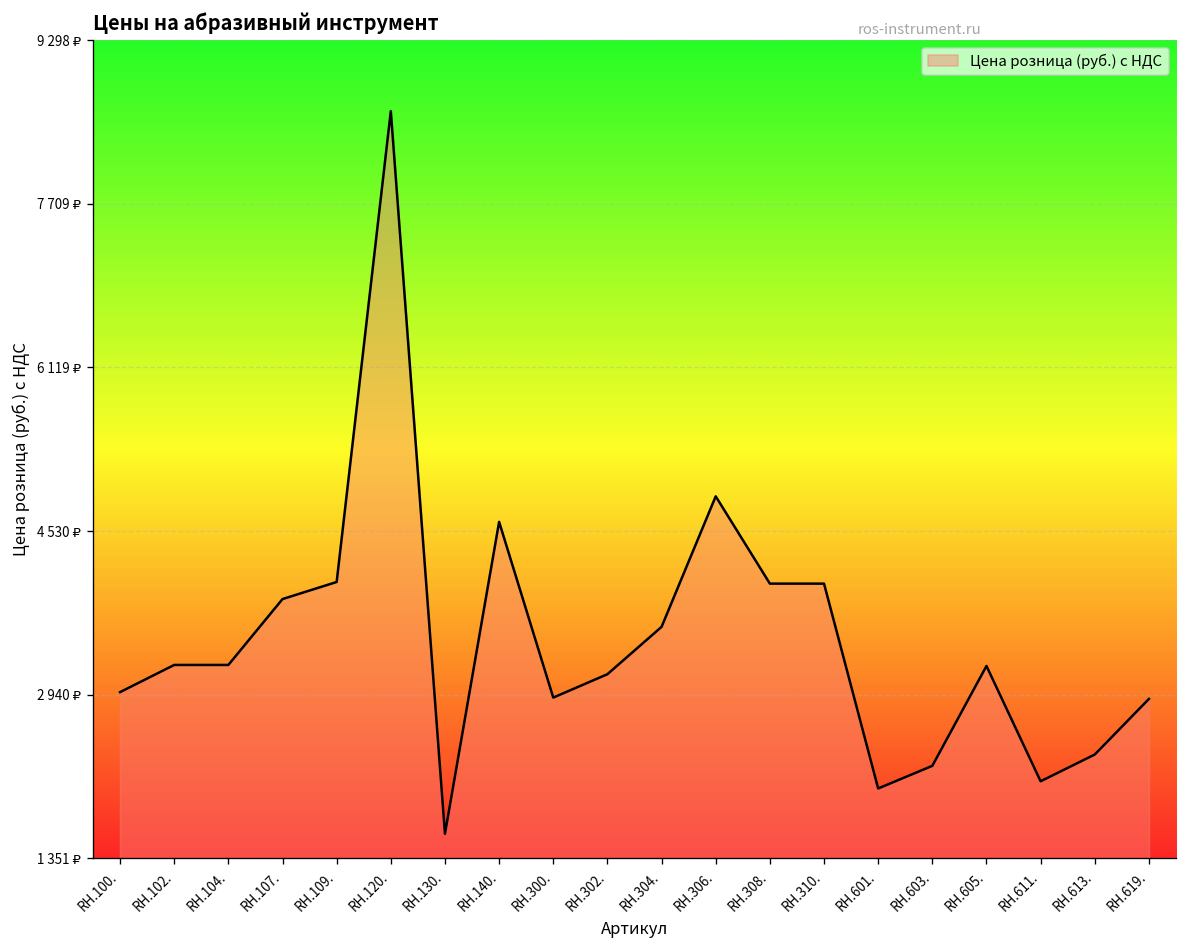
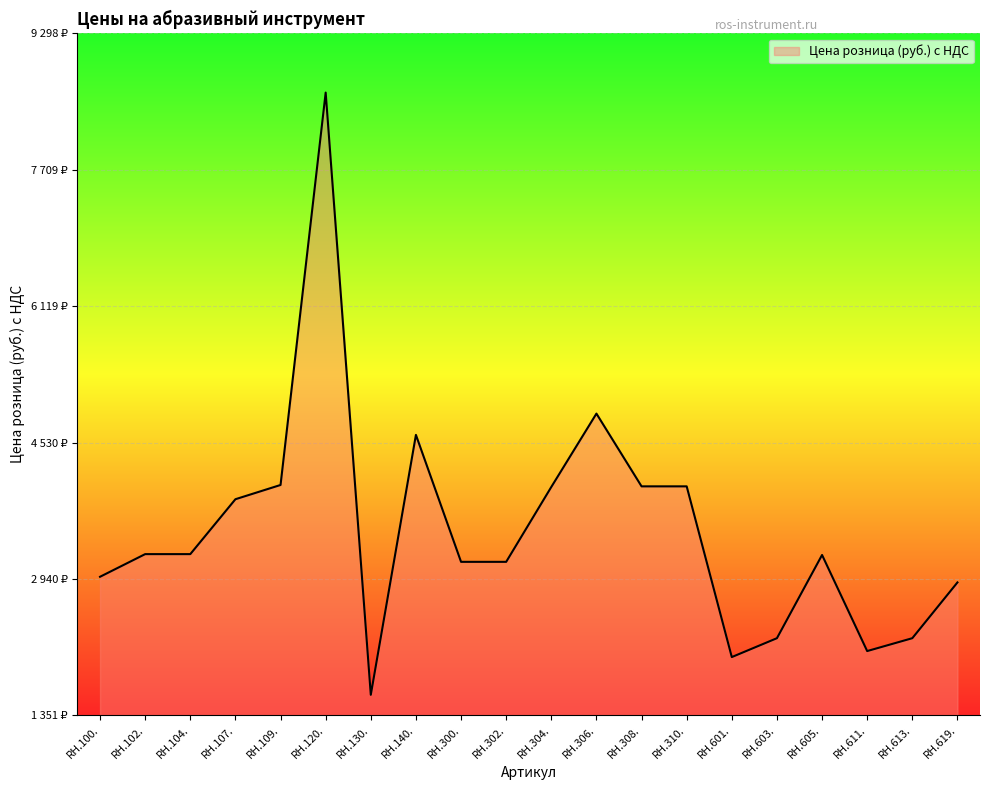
RH.300.: 2900 ₽ -> 3100 ₽
RH.304.: 3600 ₽ -> 4000 ₽
RH.613.: 2400 ₽ -> 2300 ₽
